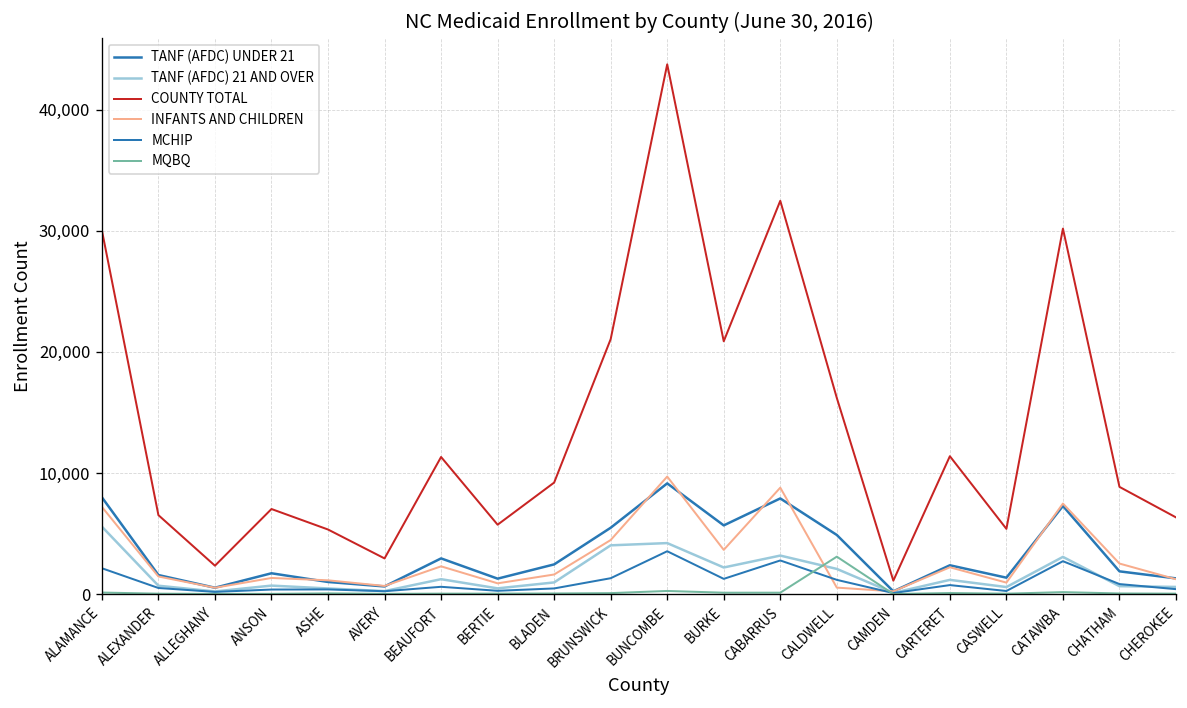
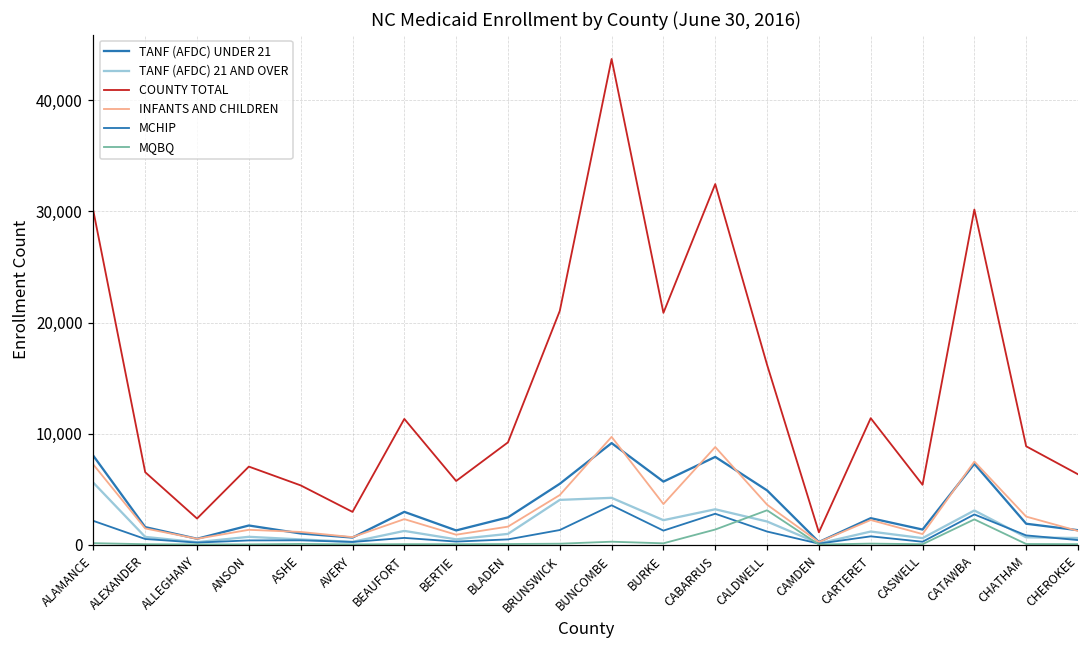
MQBQ, CABARRUS: 100 -> 1,400
INFANTS AND CHILDREN, CALDWELL: 500 -> 3,600
MQBQ, CATAWBA: 200 -> 2,300
